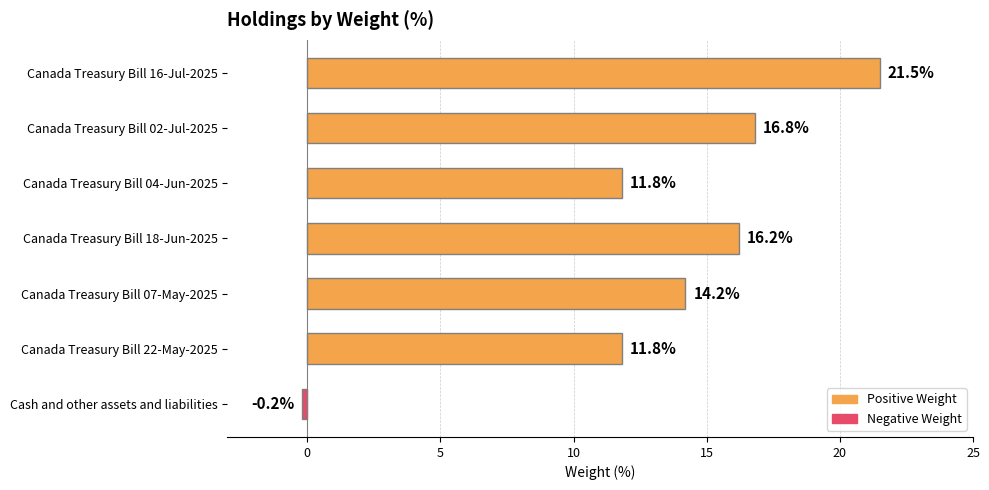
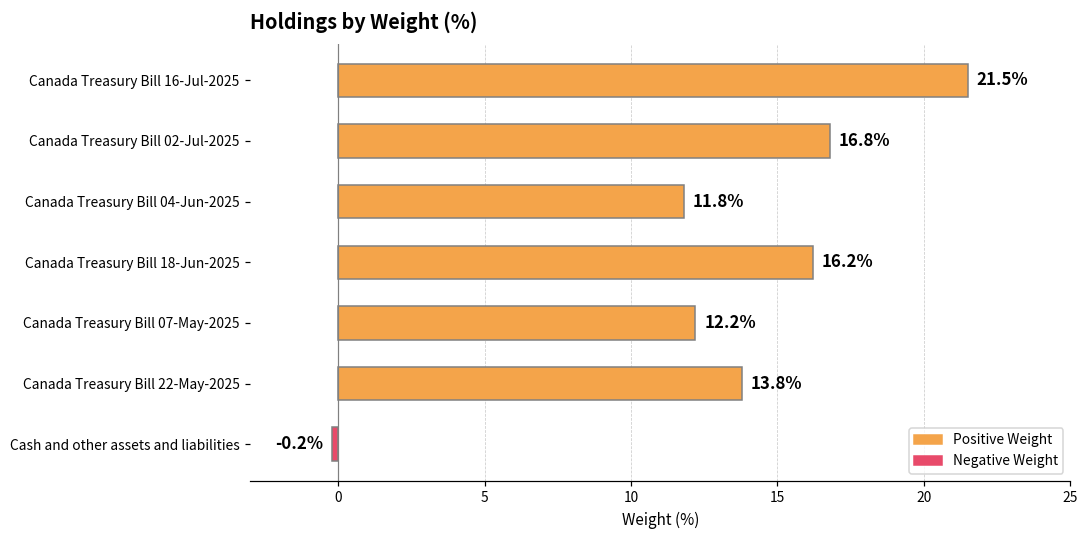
Canada Treasury Bill 07-May-2025: 14.2% -> 12.2%
Canada Treasury Bill 22-May-2025: 11.8% -> 13.8%
